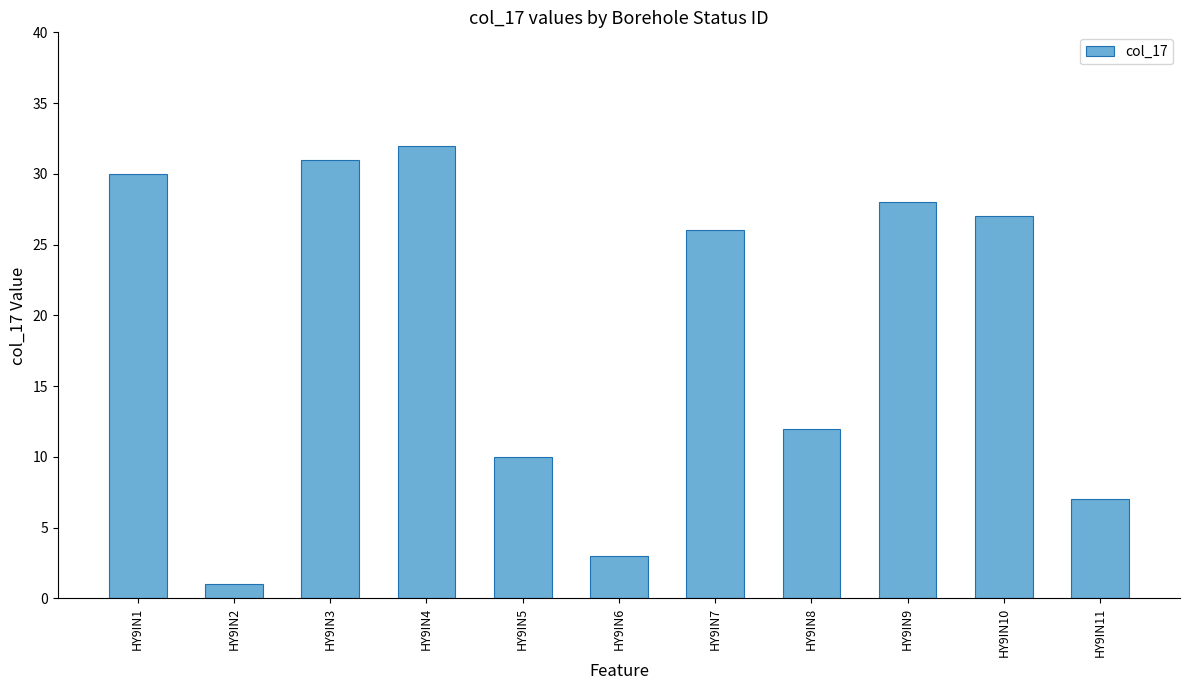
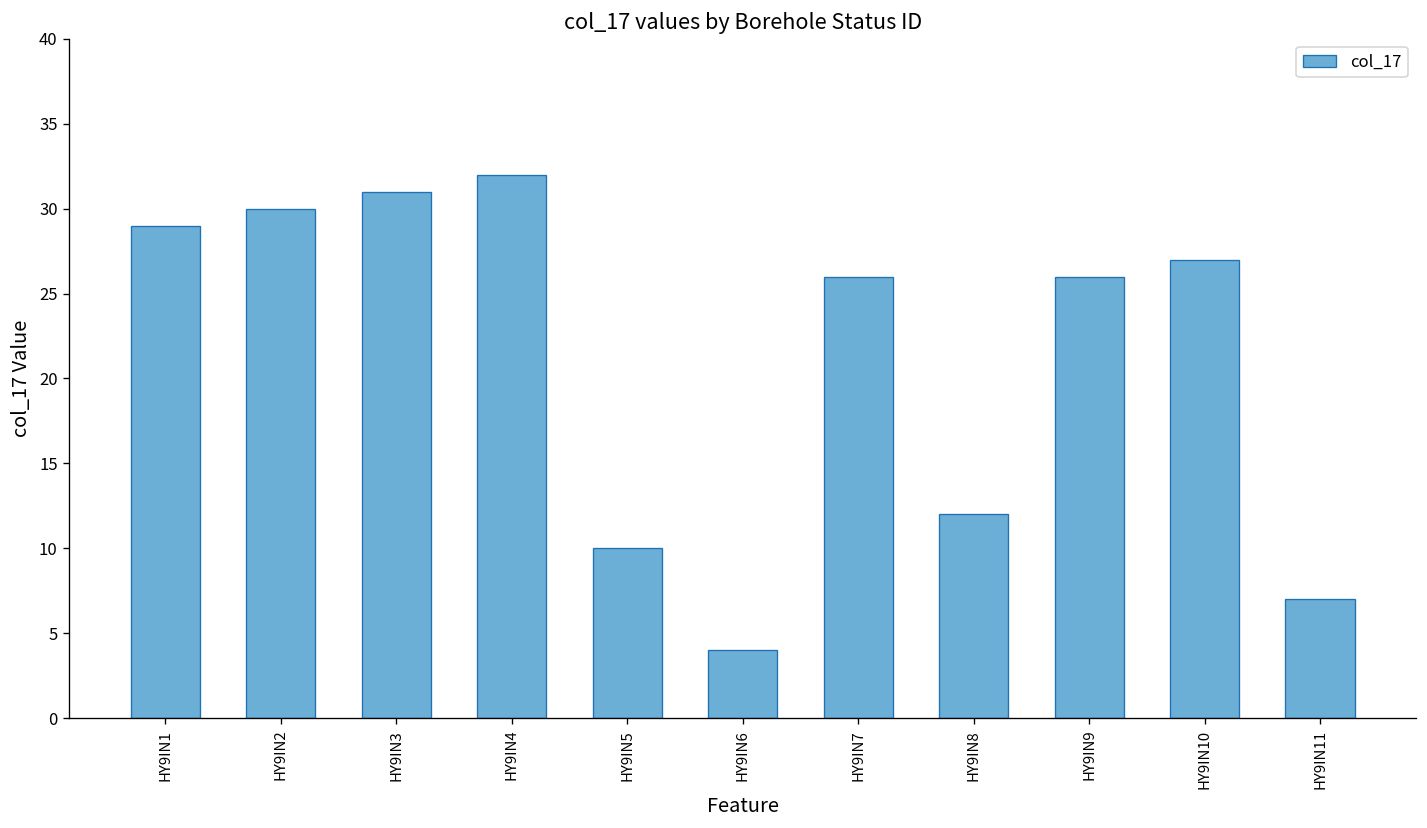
HY9IN1: 30 -> 29
HY9IN2: 1 -> 30
HY9IN6: 3 -> 4
HY9IN9: 28 -> 26
